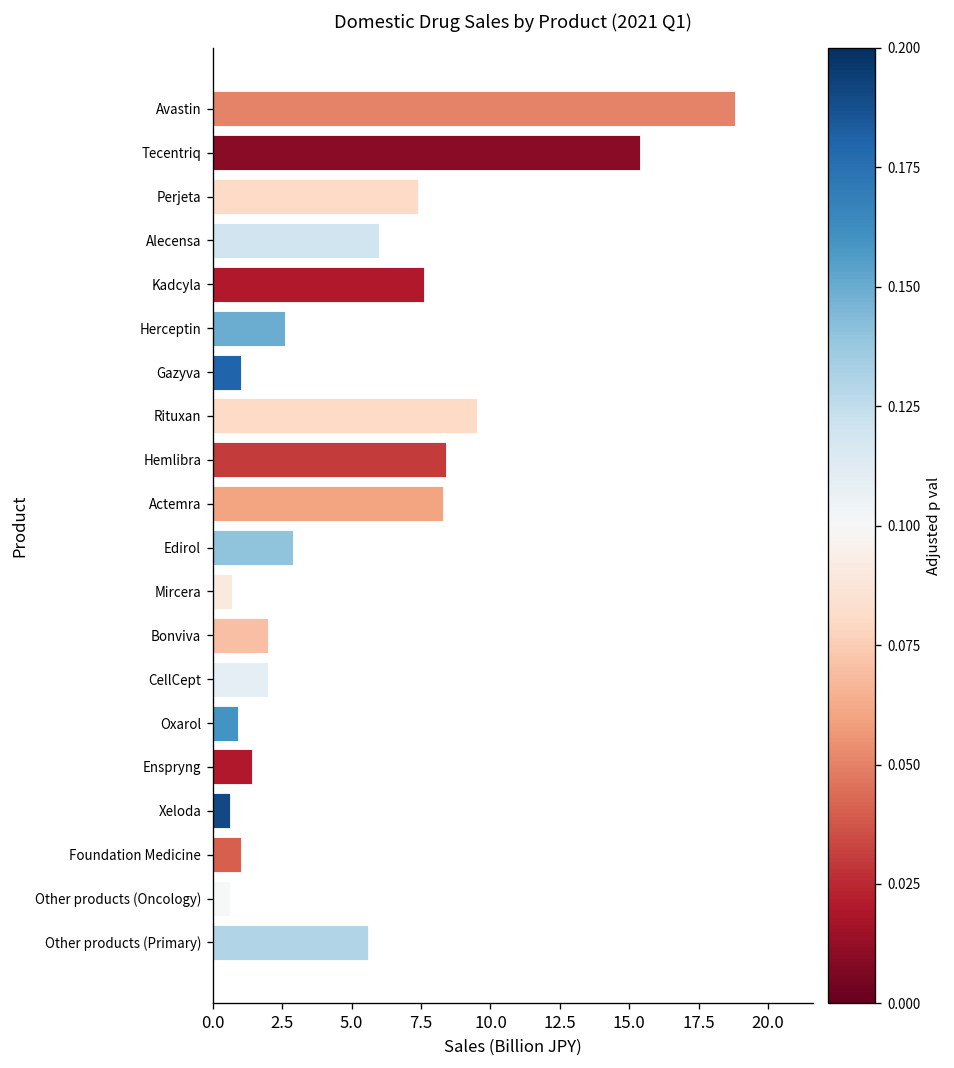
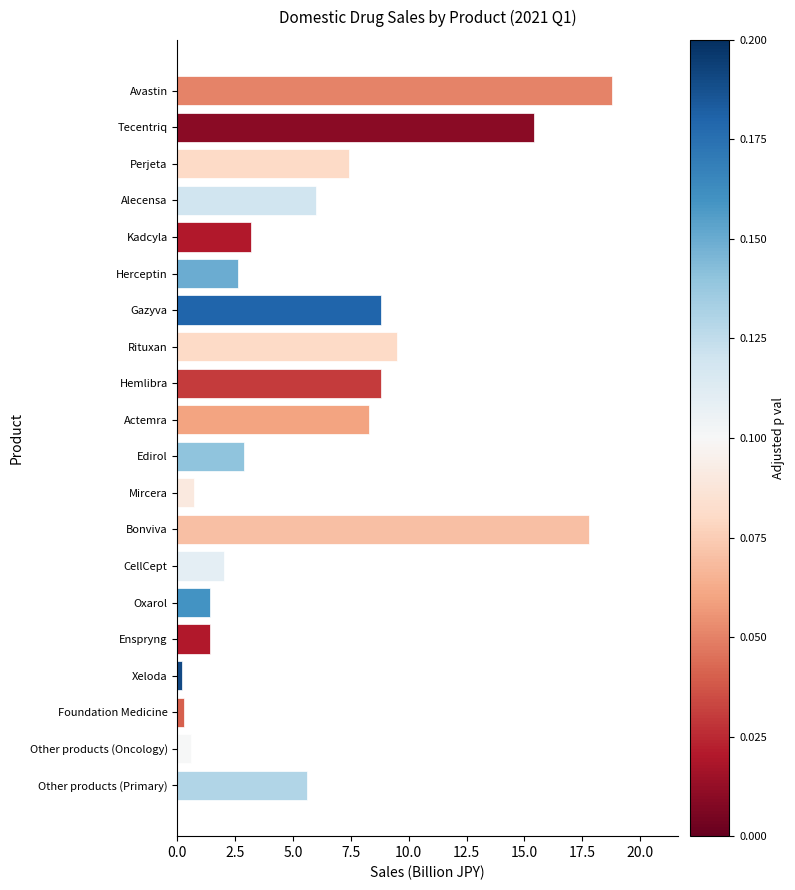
Kadcyla: 7.6 -> 3.2
Gazyva: 1.0 -> 8.8
Hemlibra: 8.4 -> 8.8
Bonviva: 2.0 -> 17.8
Oxarol: 0.9 -> 1.4
Xeloda: 0.6 -> 0.2
Foundation Medicine: 1.0 -> 0.3
